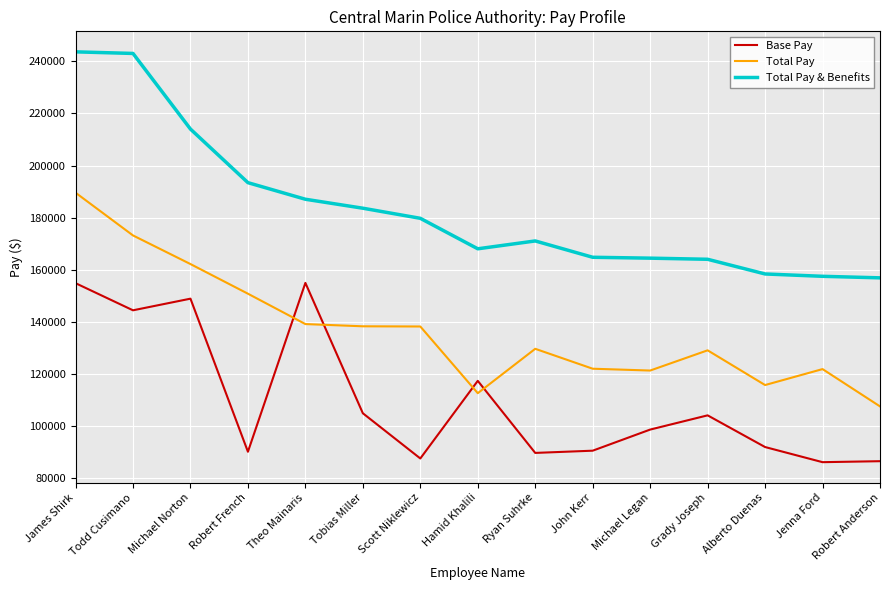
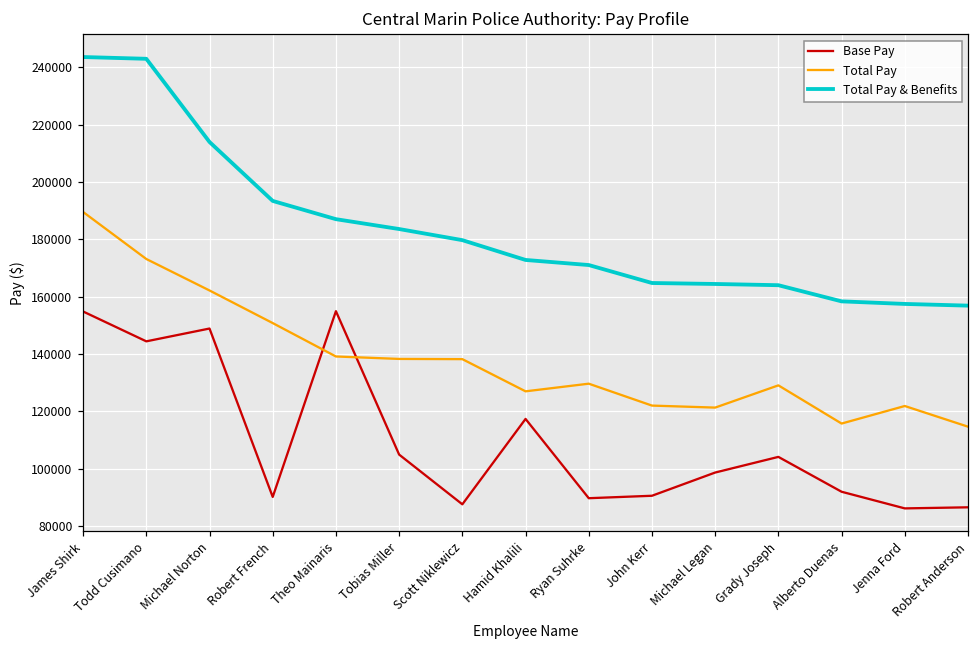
Total Pay, Hamid Khalili: 113000 -> 127000
Total Pay & Benefits, Hamid Khalili: 168000 -> 173000
Total Pay, Robert Anderson: 108000 -> 115000
